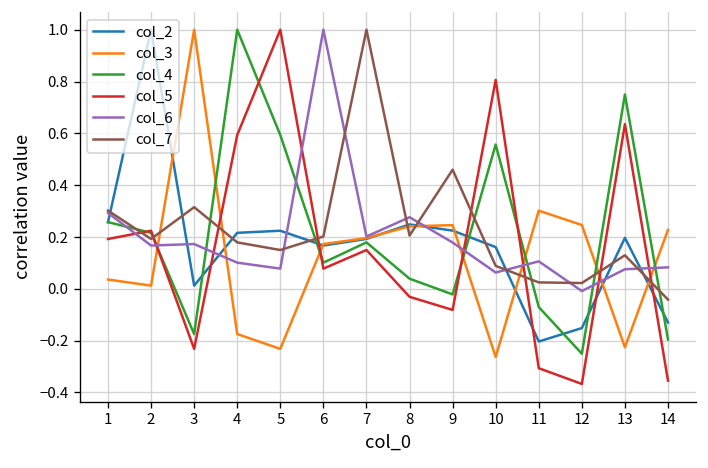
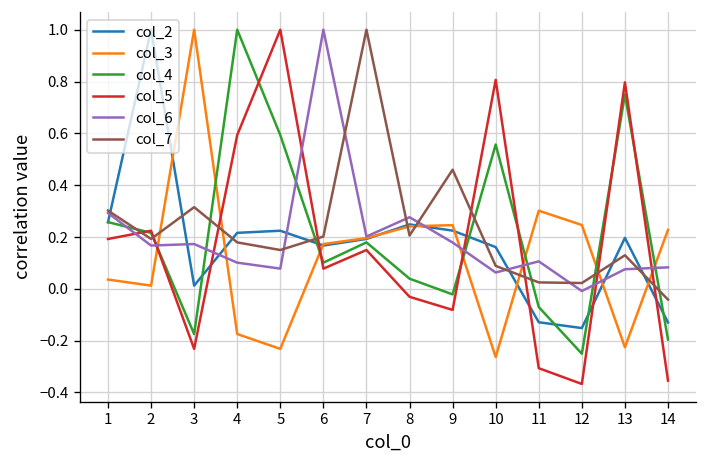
col_2, 11: -0.20 -> -0.13
col_5, 13: 0.64 -> 0.80
